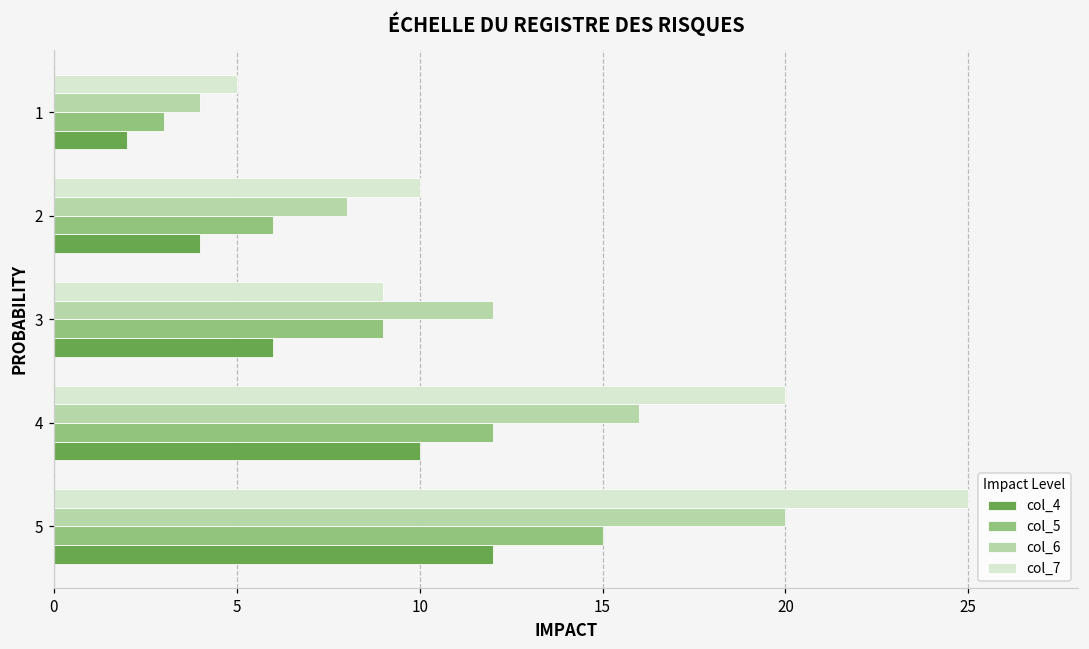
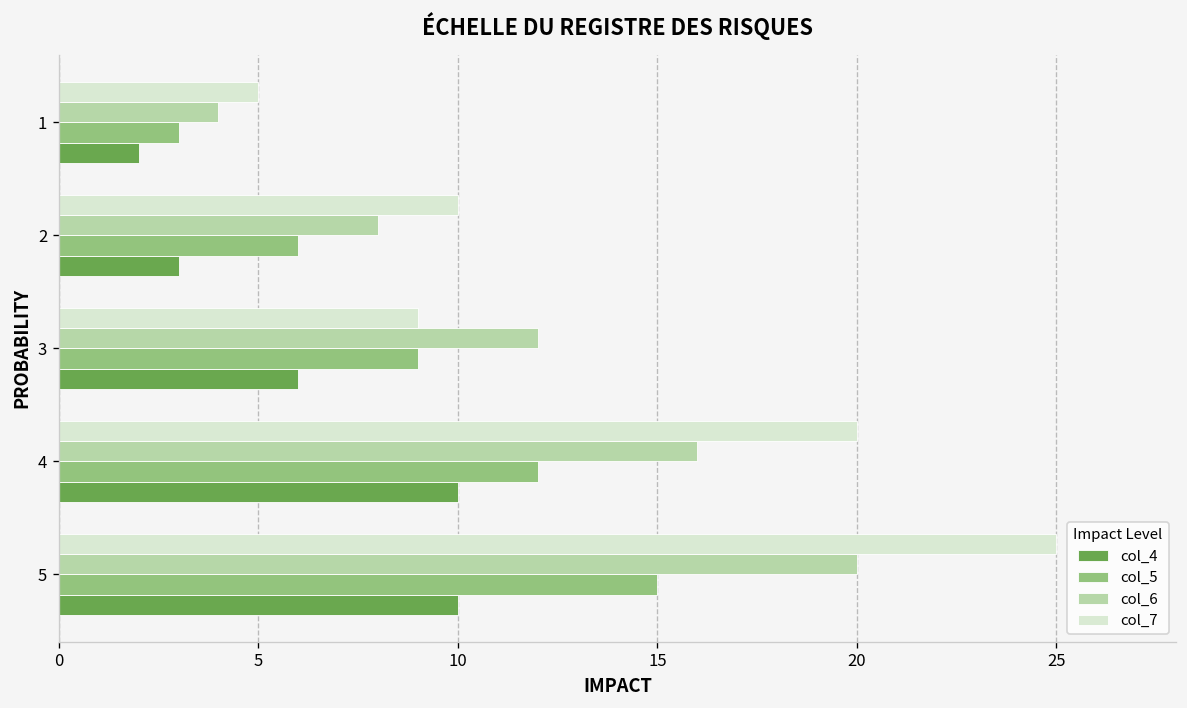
col_4, 2: 4 -> 3
col_4, 5: 12 -> 10
